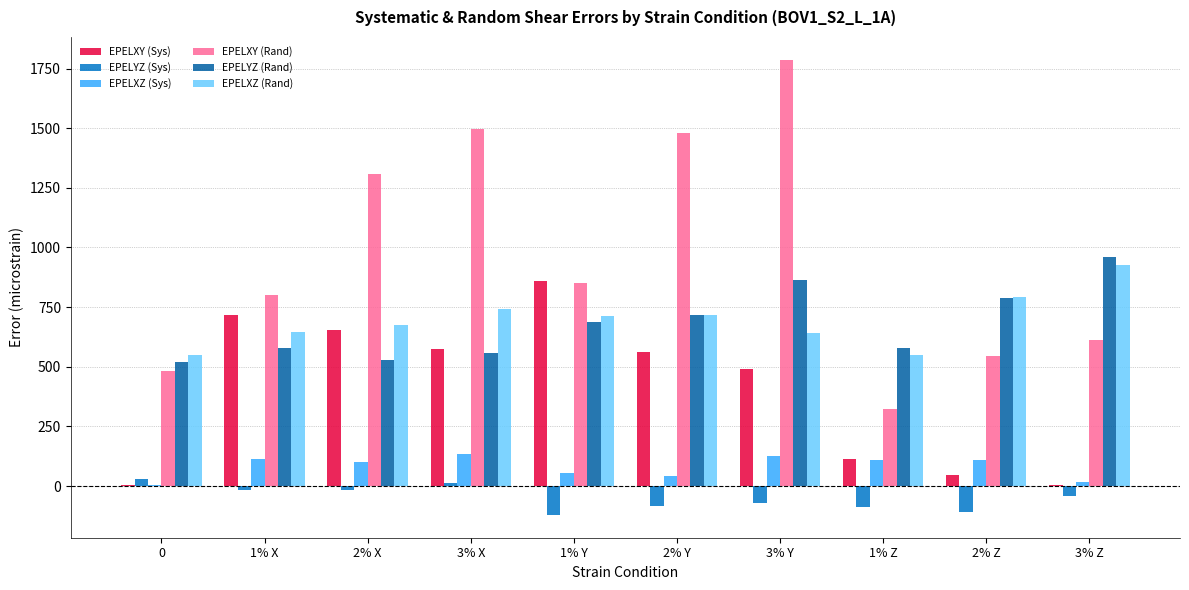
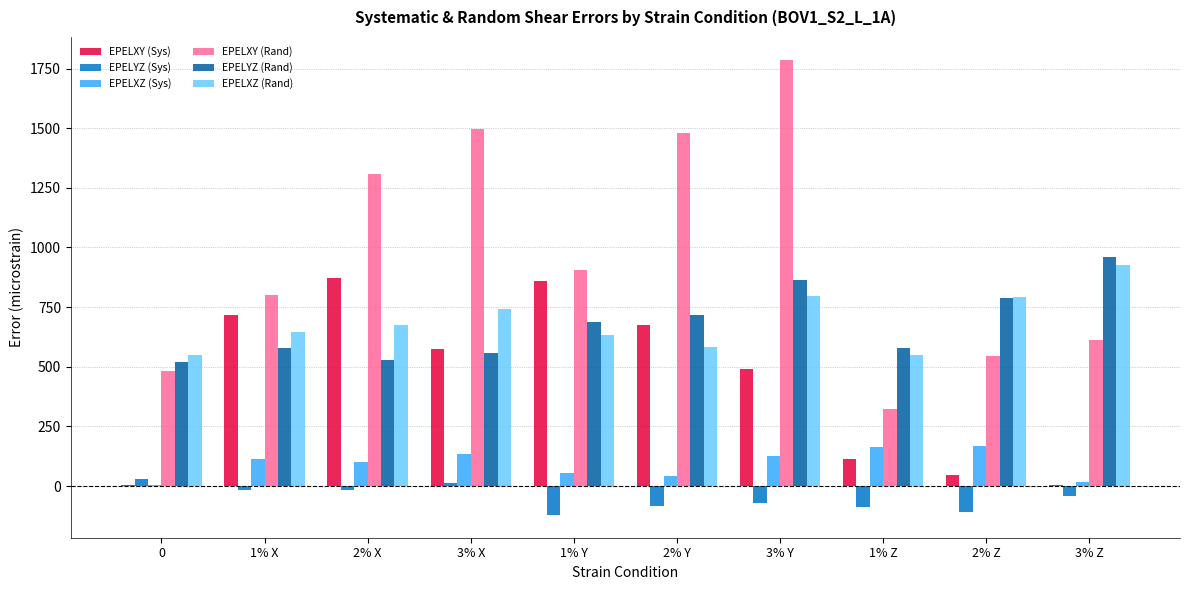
EPELXY (Sys), 2% X: 650 -> 870
EPELXY (Rand), 1% Y: 850 -> 900
EPELXZ (Rand), 1% Y: 710 -> 630
EPELXY (Sys), 2% Y: 560 -> 670
EPELXZ (Rand), 2% Y: 720 -> 580
EPELXZ (Rand), 3% Y: 640 -> 800
EPELXZ (Sys), 1% Z: 110 -> 160
EPELXZ (Sys), 2% Z: 110 -> 170
